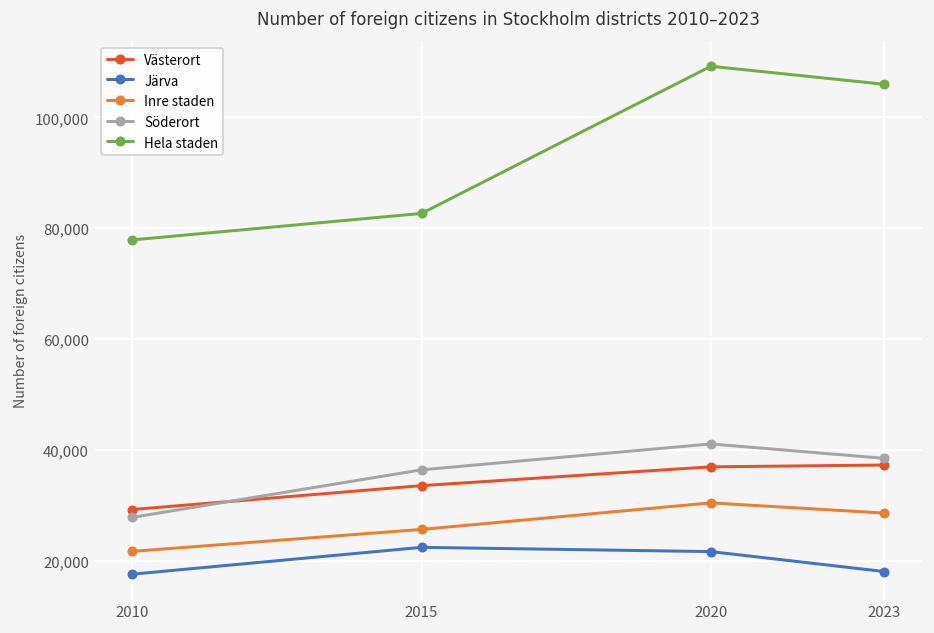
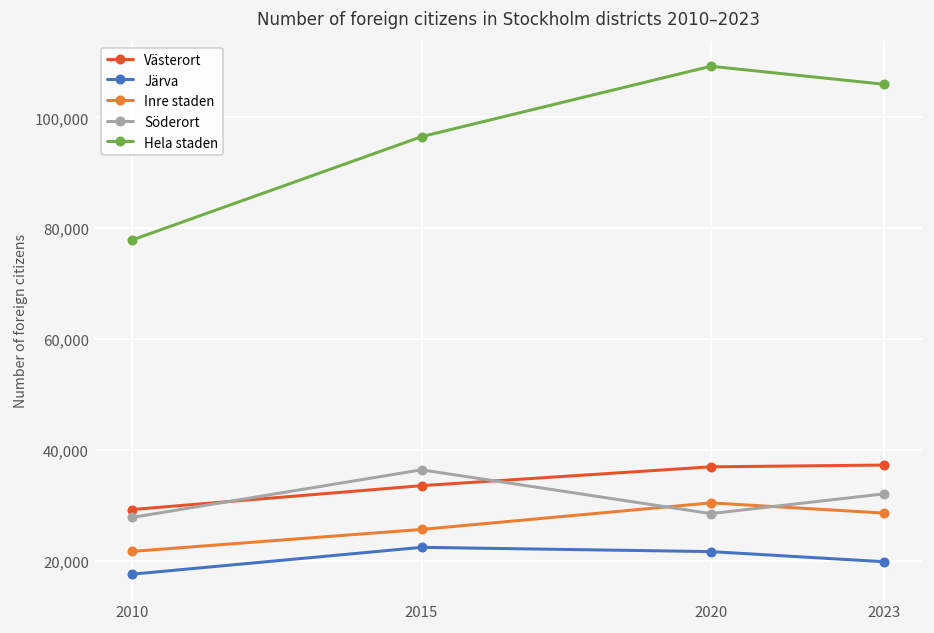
Hela staden, 2015: 83,000 -> 97,000
Söderort, 2020: 41,000 -> 29,000
Järva, 2023: 18,000 -> 20,000
Söderort, 2023: 38,000 -> 32,000
